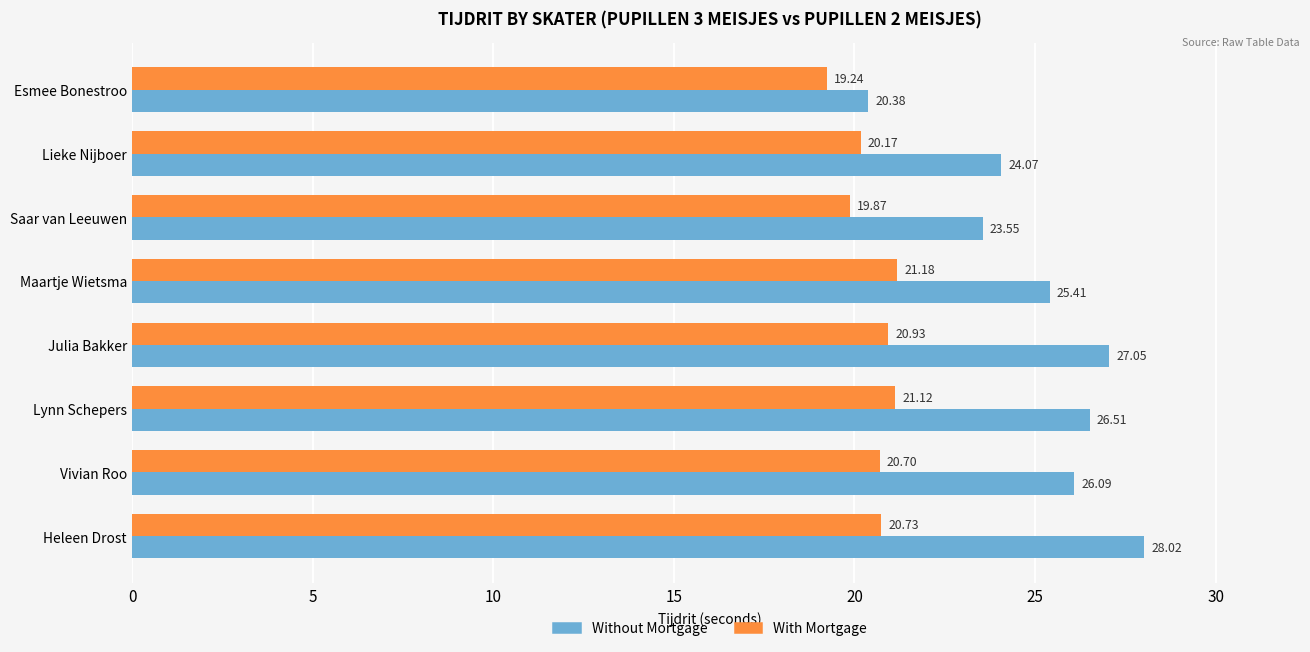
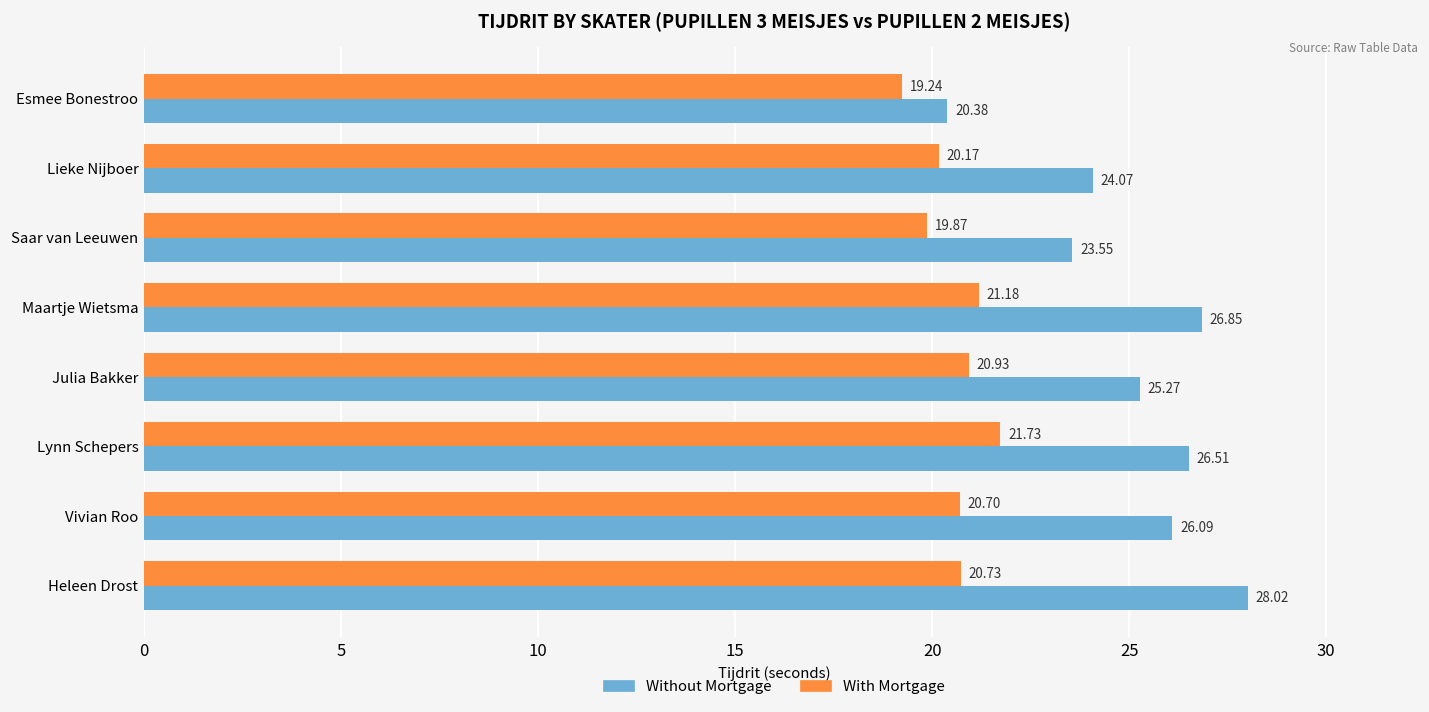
Without Mortgage, Maartje Wietsma: 25.41 -> 26.85
Without Mortgage, Julia Bakker: 27.05 -> 25.27
With Mortgage, Lynn Schepers: 21.12 -> 21.73
